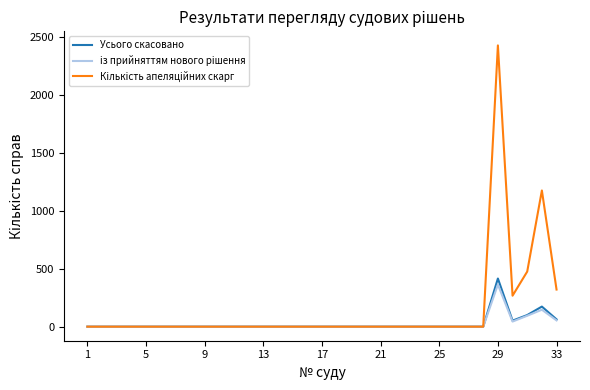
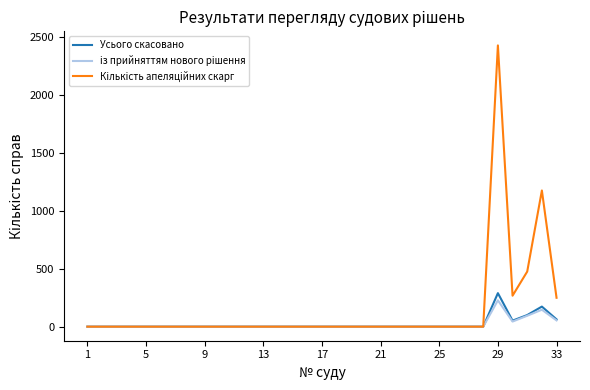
Усього скасовано, 29: 420 -> 290
із прийняттям нового рішення, 29: 360 -> 230
Кількість апеляційних скарг, 33: 320 -> 250
